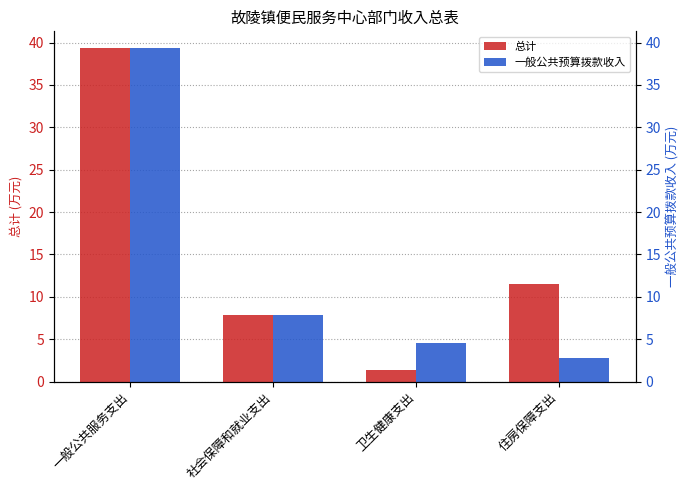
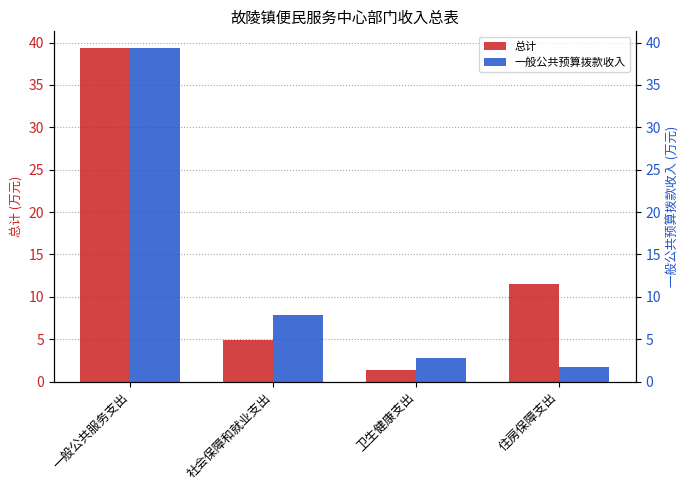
总计, 社会保障和就业支出: 8 -> 5
一般公共预算拨款收入, 卫生健康支出: 5 -> 3
一般公共预算拨款收入, 住房保障支出: 3 -> 2
